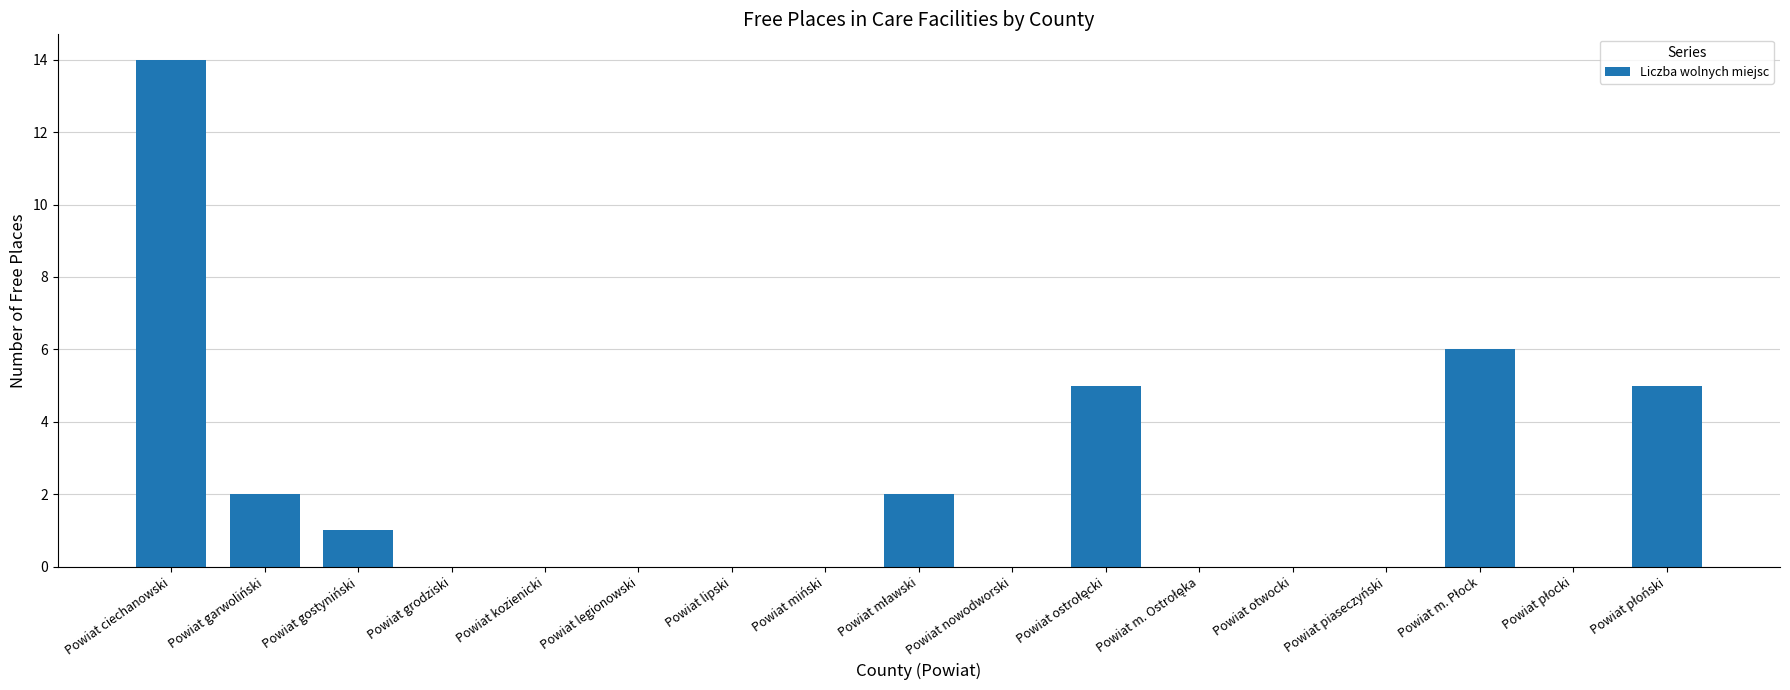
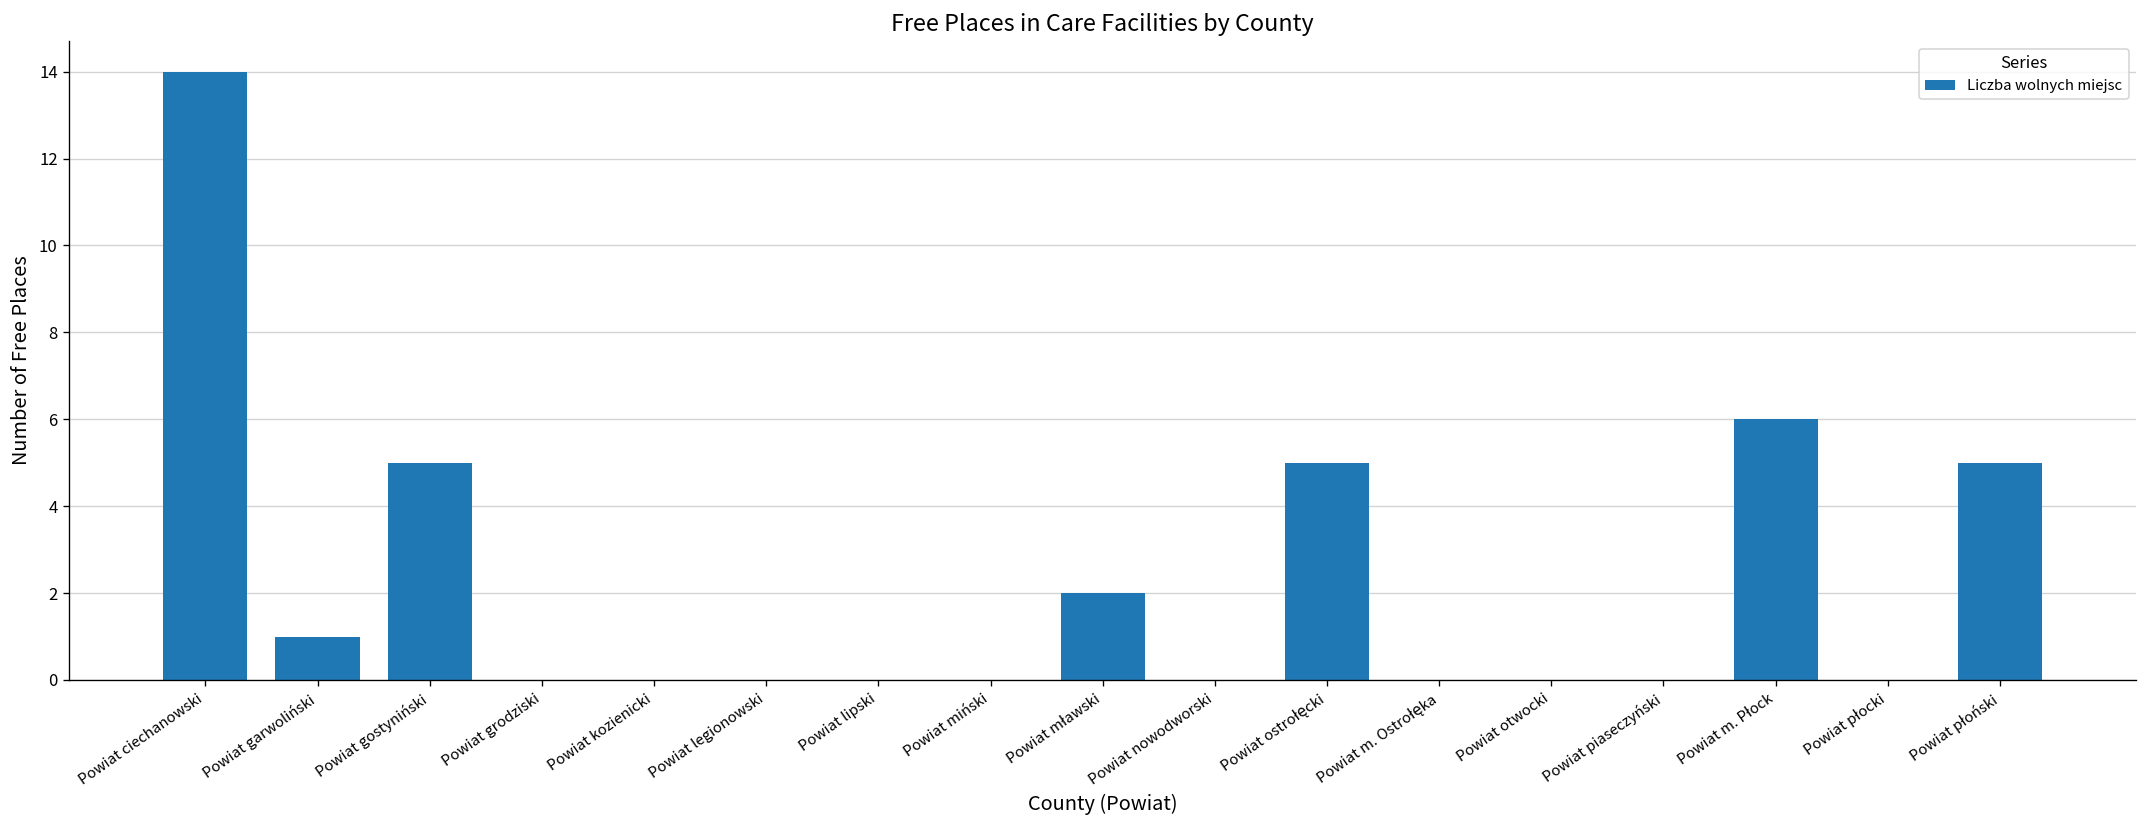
Powiat garwoliński: 2 -> 1
Powiat gostyniński: 1 -> 5
